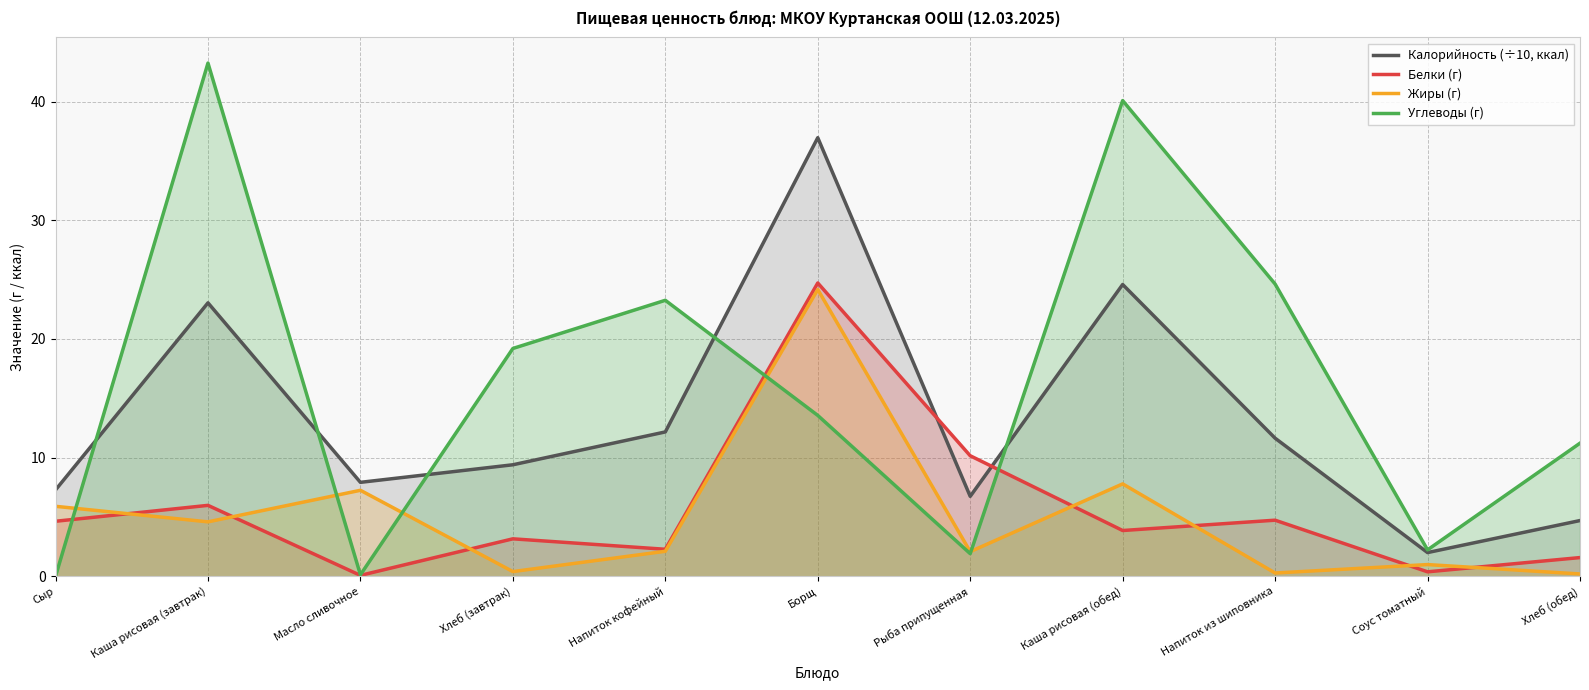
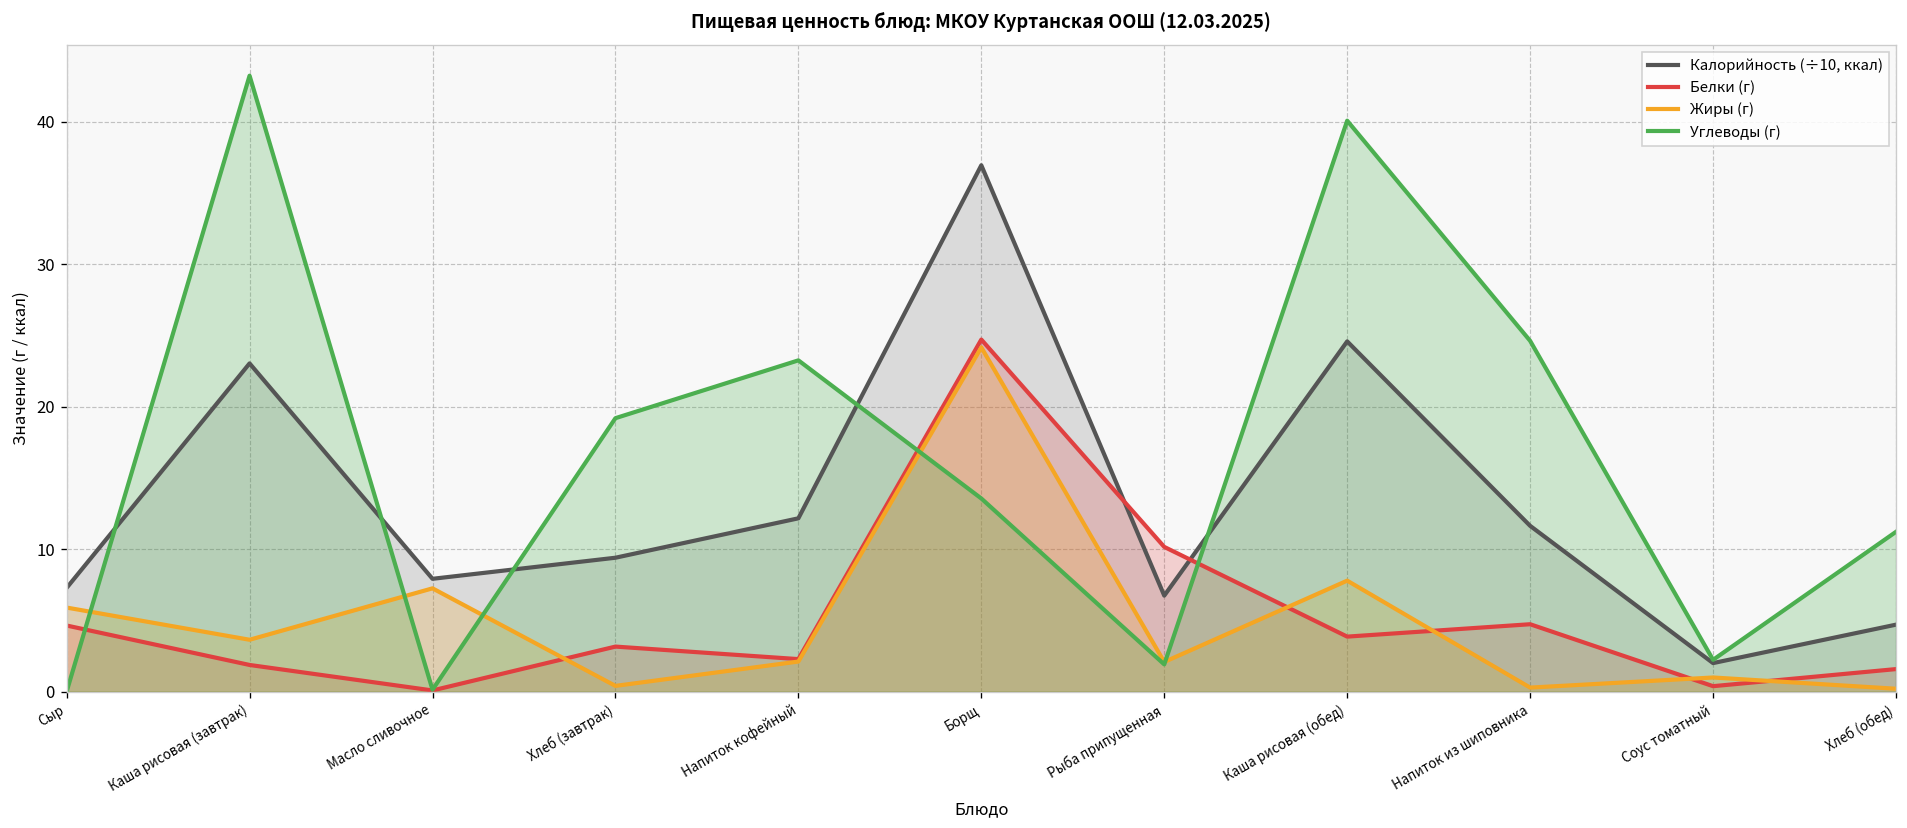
Белки (г), Каша рисовая (завтрак): 6.0 -> 1.9
Жиры (г), Каша рисовая (завтрак): 4.6 -> 3.6
